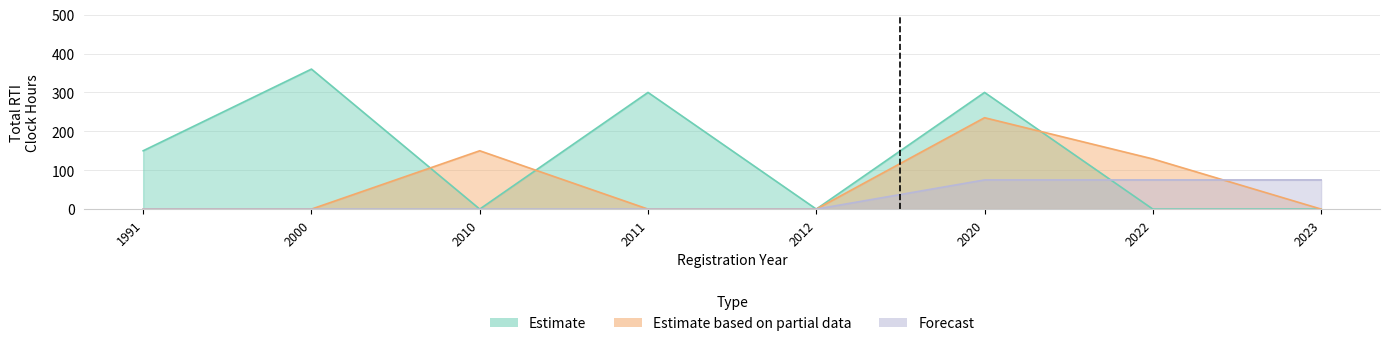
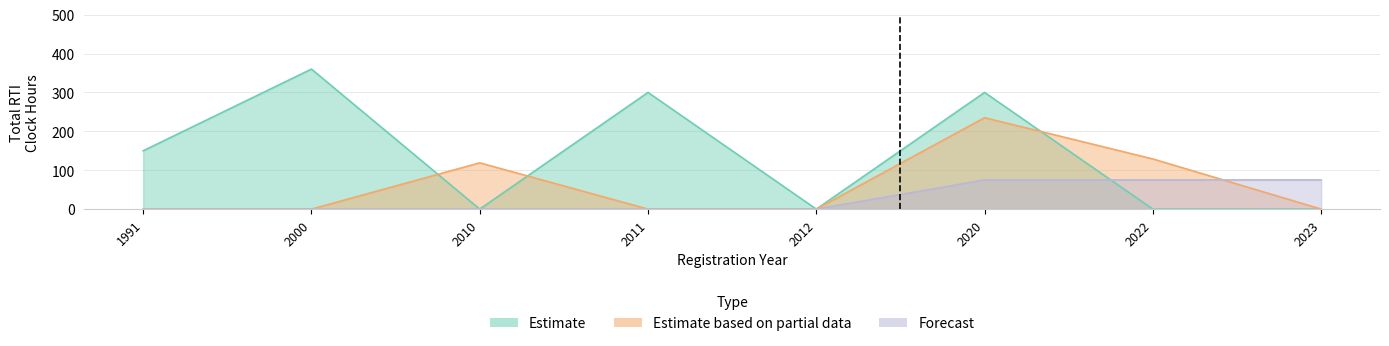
Estimate based on partial data, 2010: 150 -> 120
